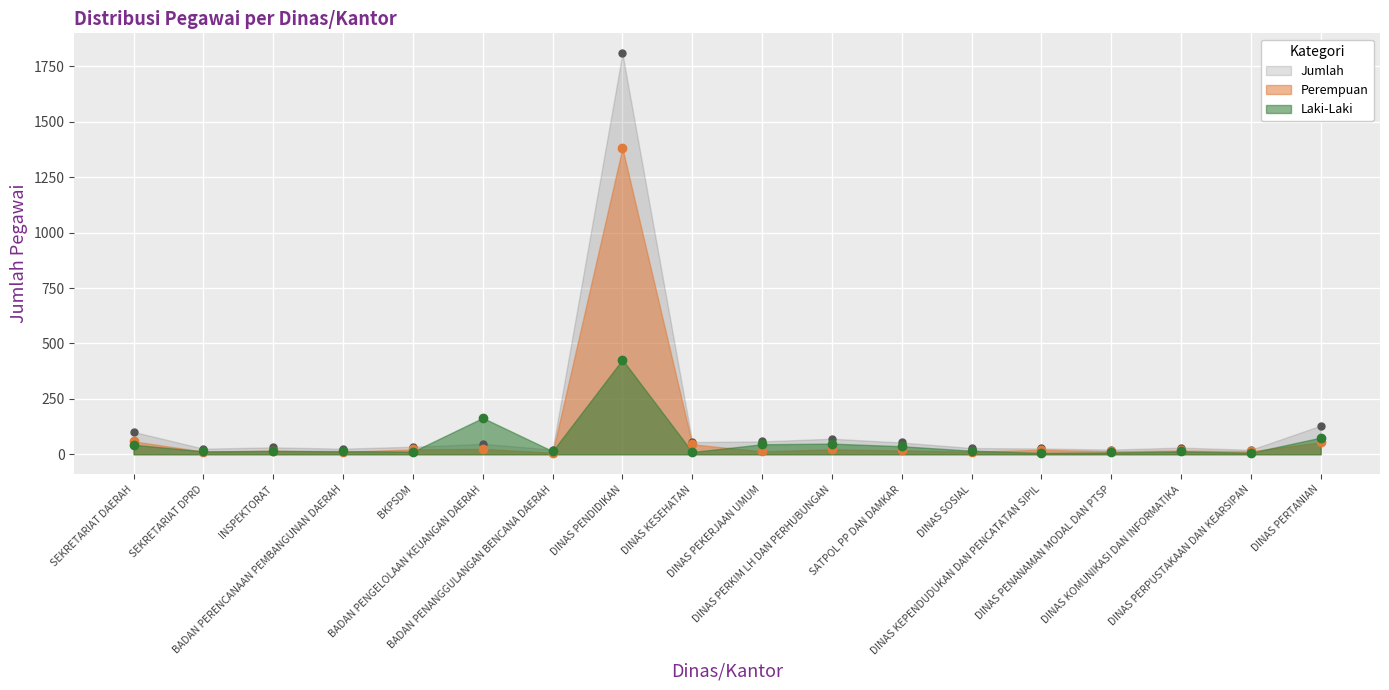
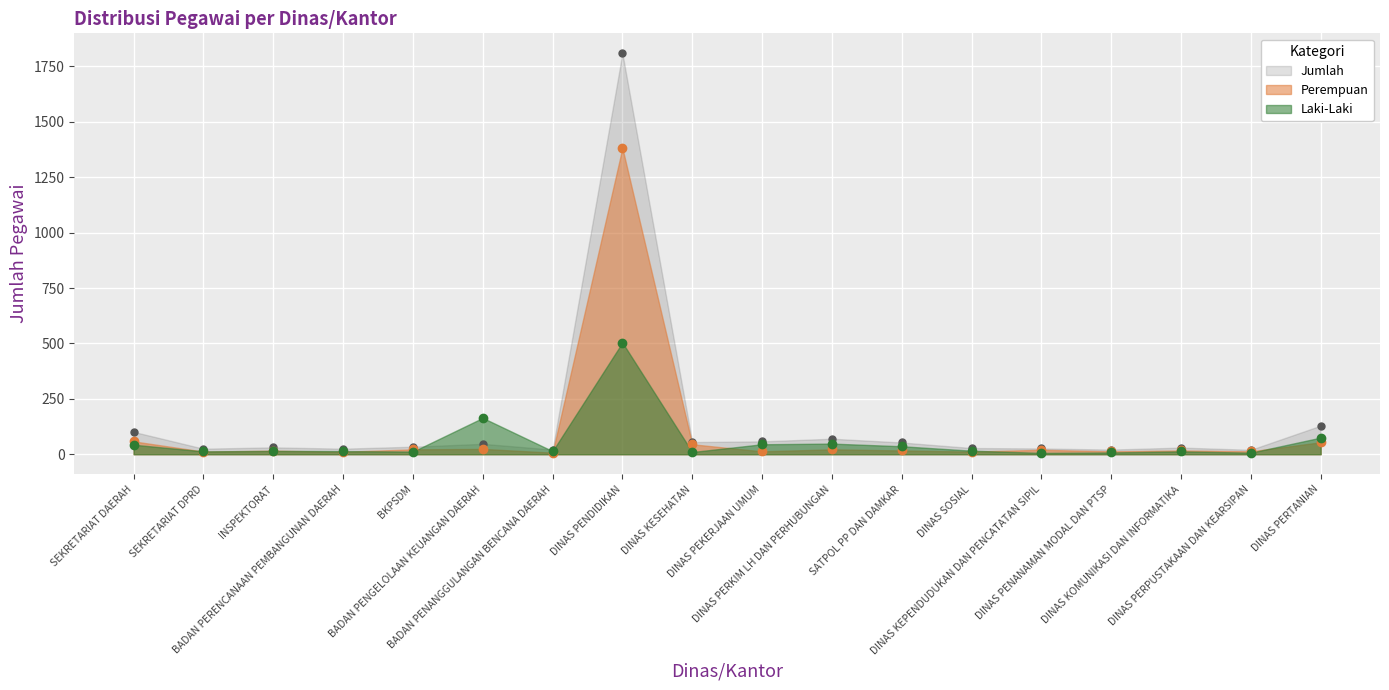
Laki-Laki, DINAS PENDIDIKAN: 430 -> 500
